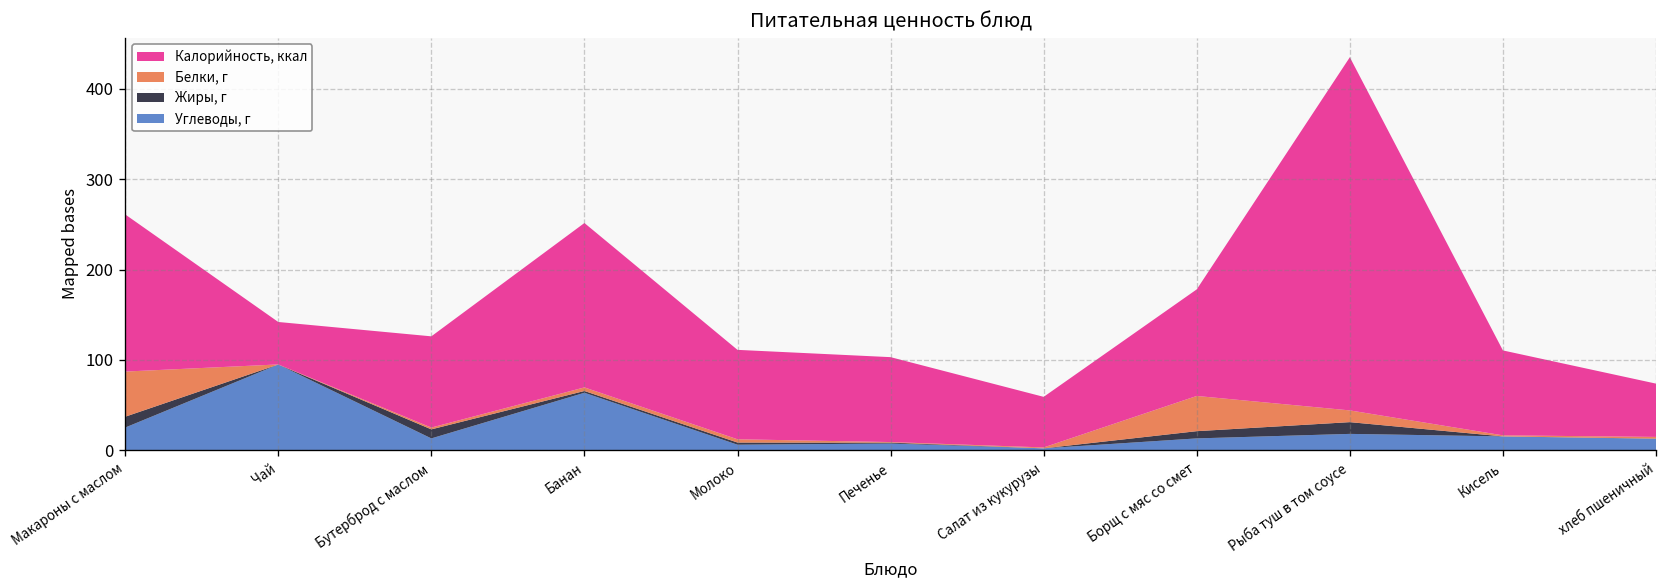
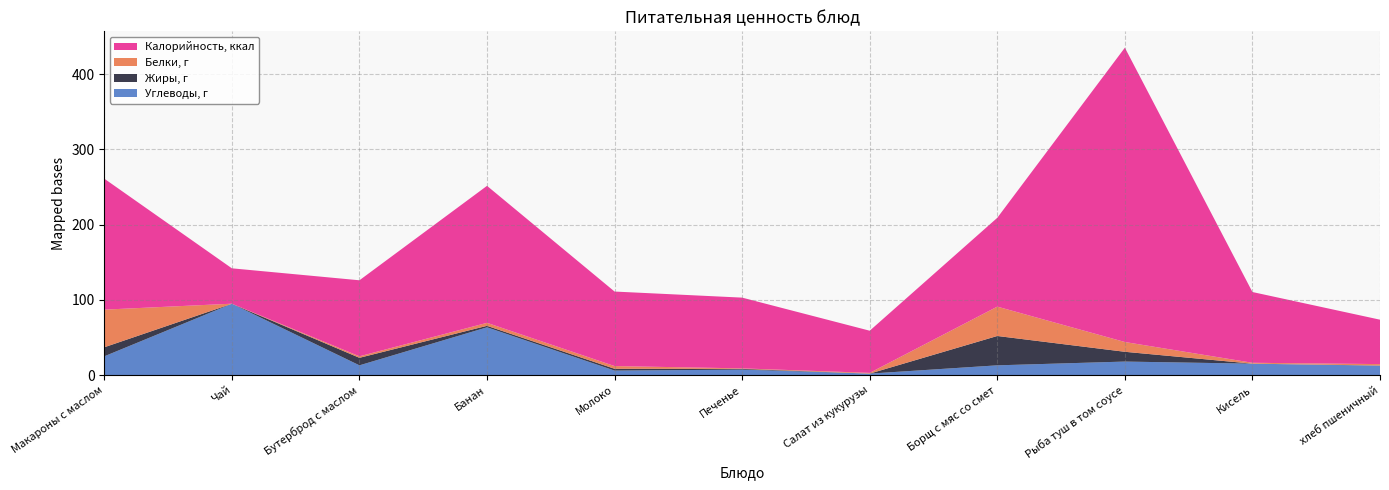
Жиры, г, Борщ с мяс со смет: 10 -> 40
